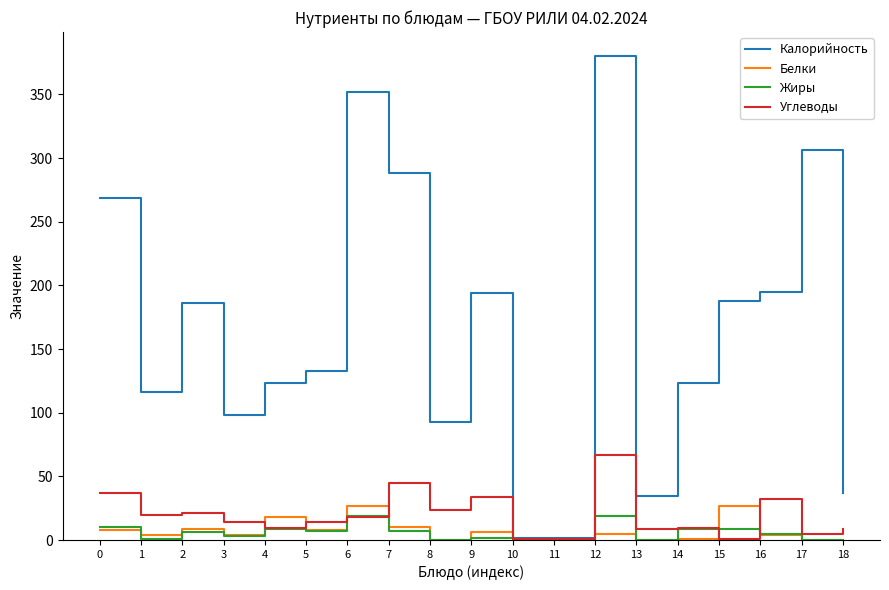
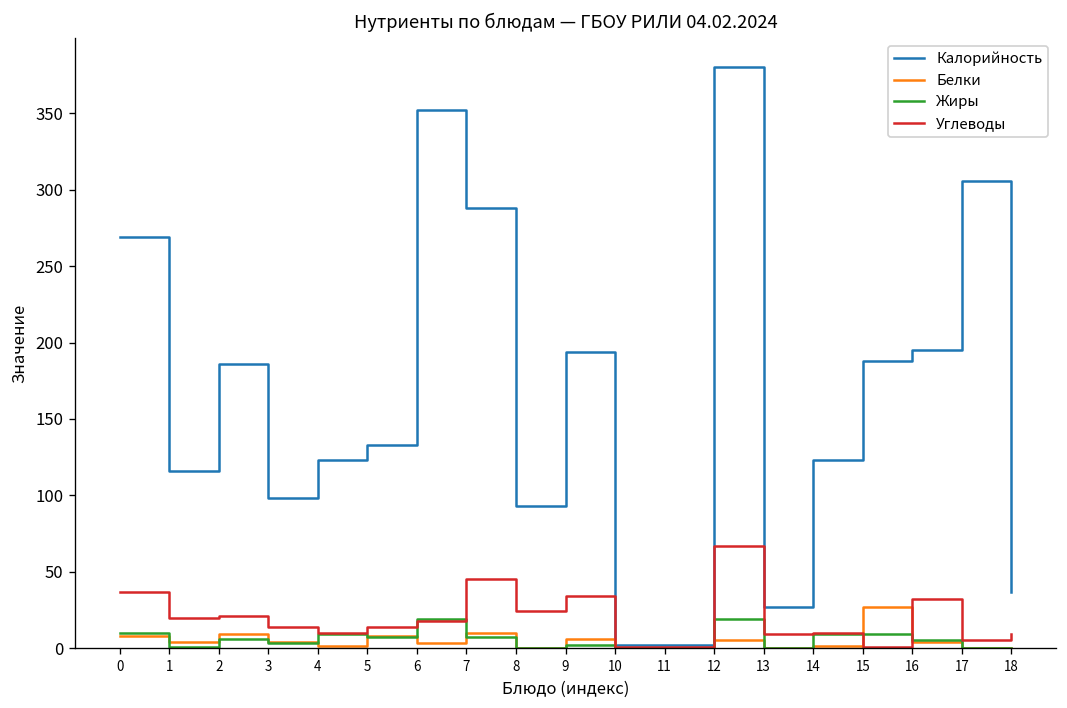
Белки, 4: 18 -> 1
Белки, 6: 27 -> 3
Калорийность, 13: 35 -> 27
